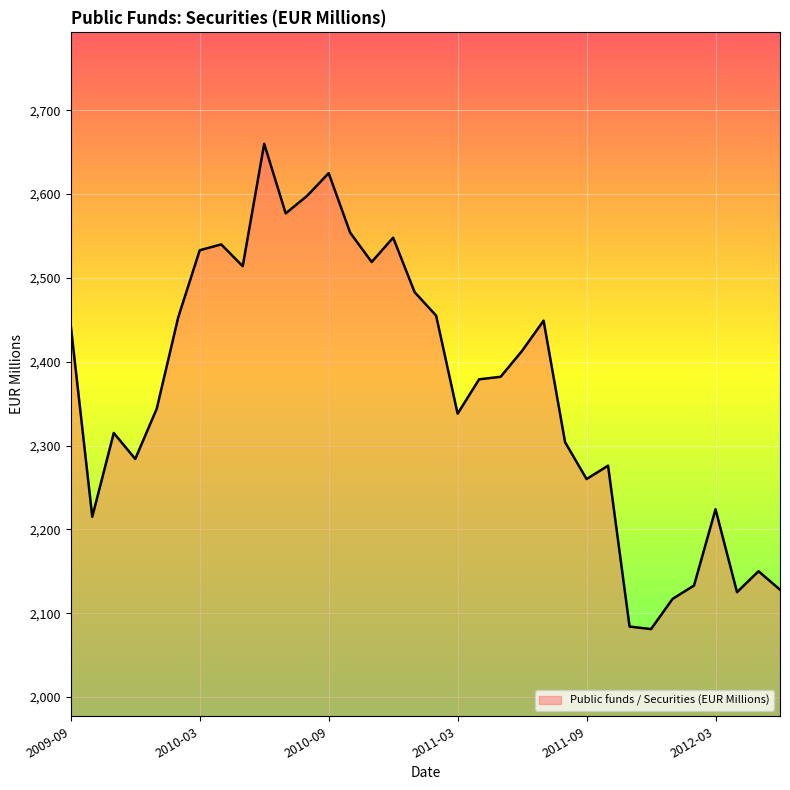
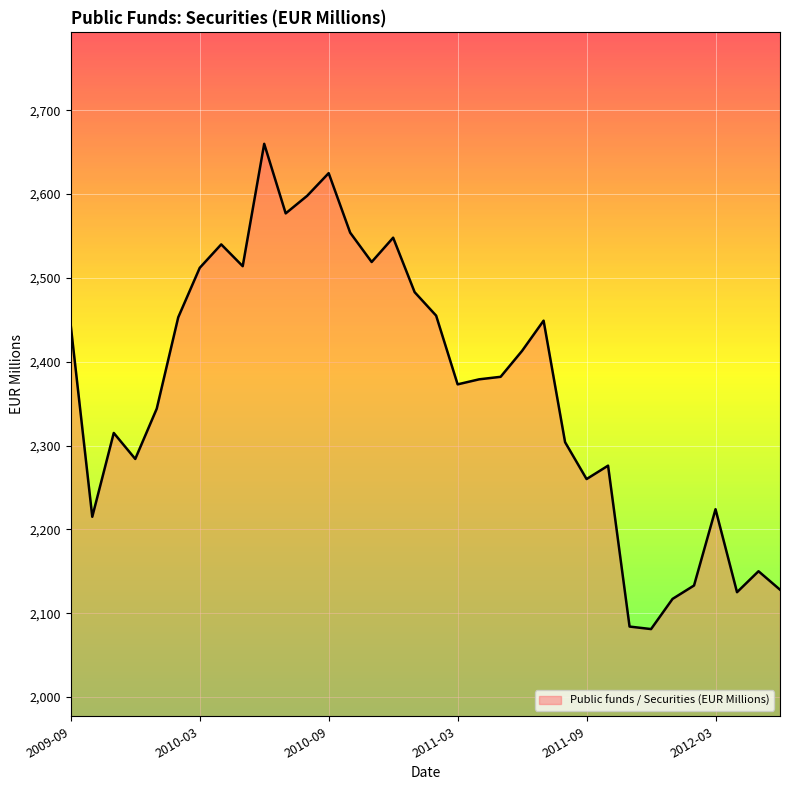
2010-03: 2,530 -> 2,510
2011-03: 2,340 -> 2,370
